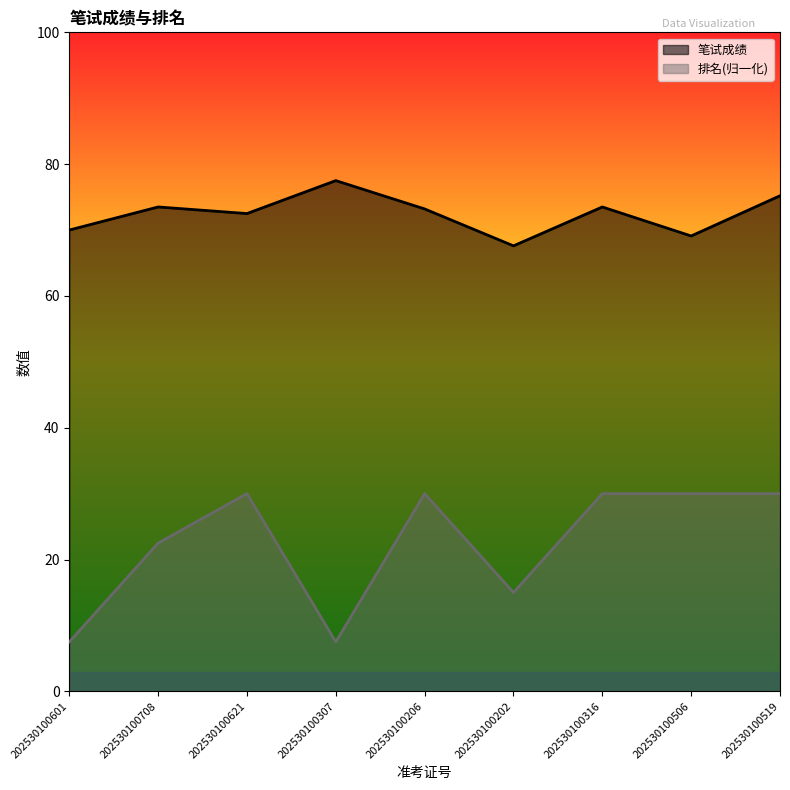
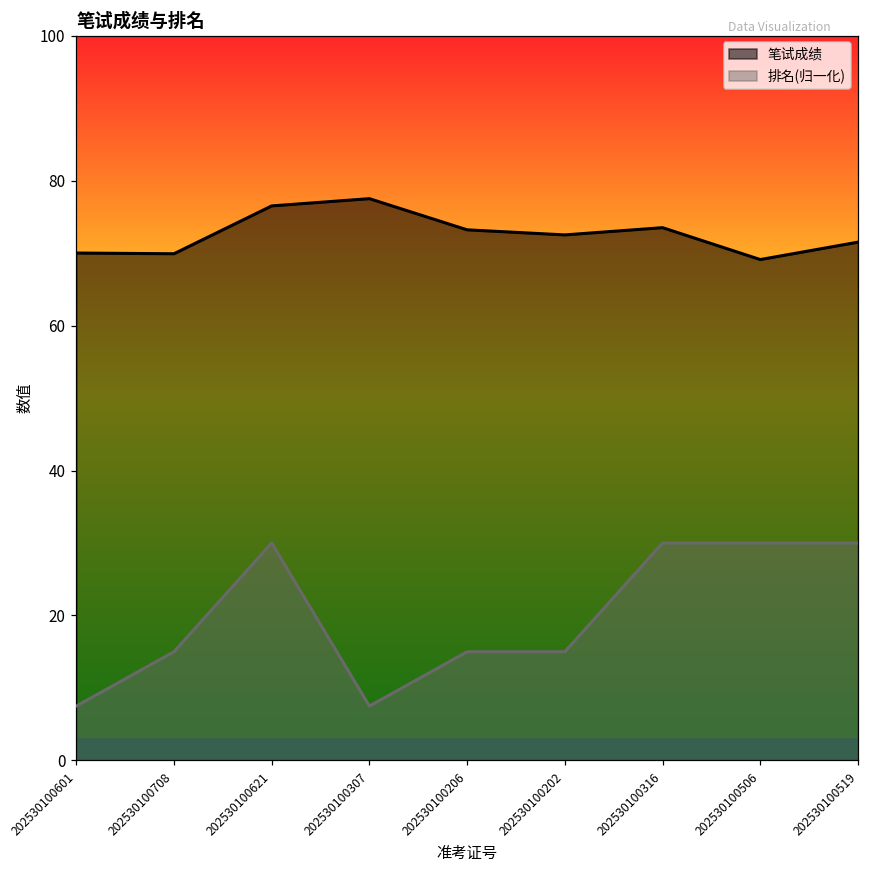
笔试成绩, 202530100708: 74 -> 70
排名(归一化), 202530100708: 23 -> 15
笔试成绩, 202530100621: 73 -> 77
排名(归一化), 202530100206: 30 -> 15
笔试成绩, 202530100202: 68 -> 73
笔试成绩, 202530100519: 75 -> 72
